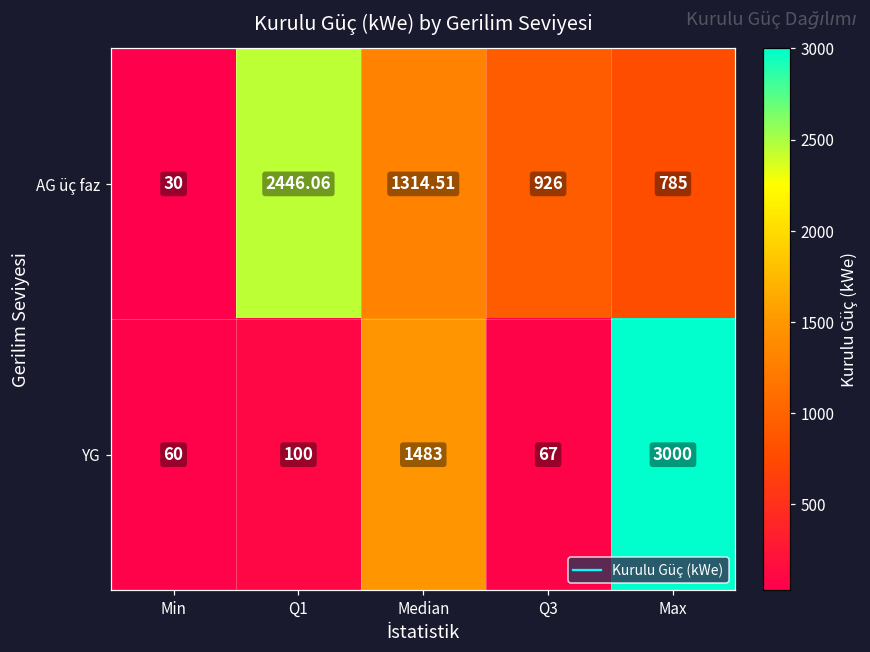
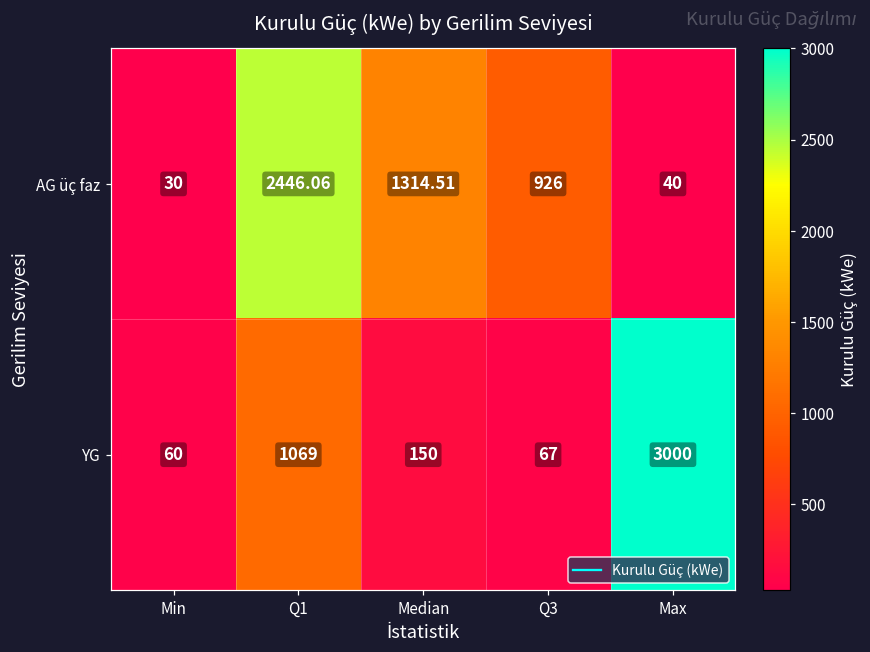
AG üç faz, Max: 785 -> 40
YG, Q1: 100 -> 1069
YG, Median: 1483 -> 150
